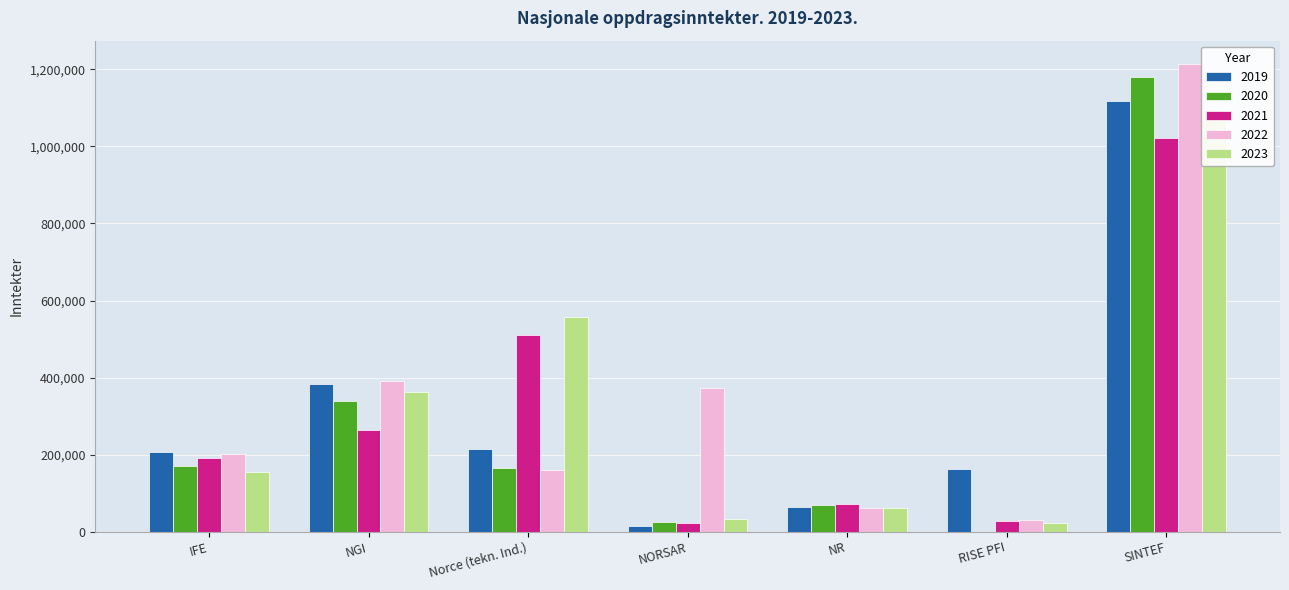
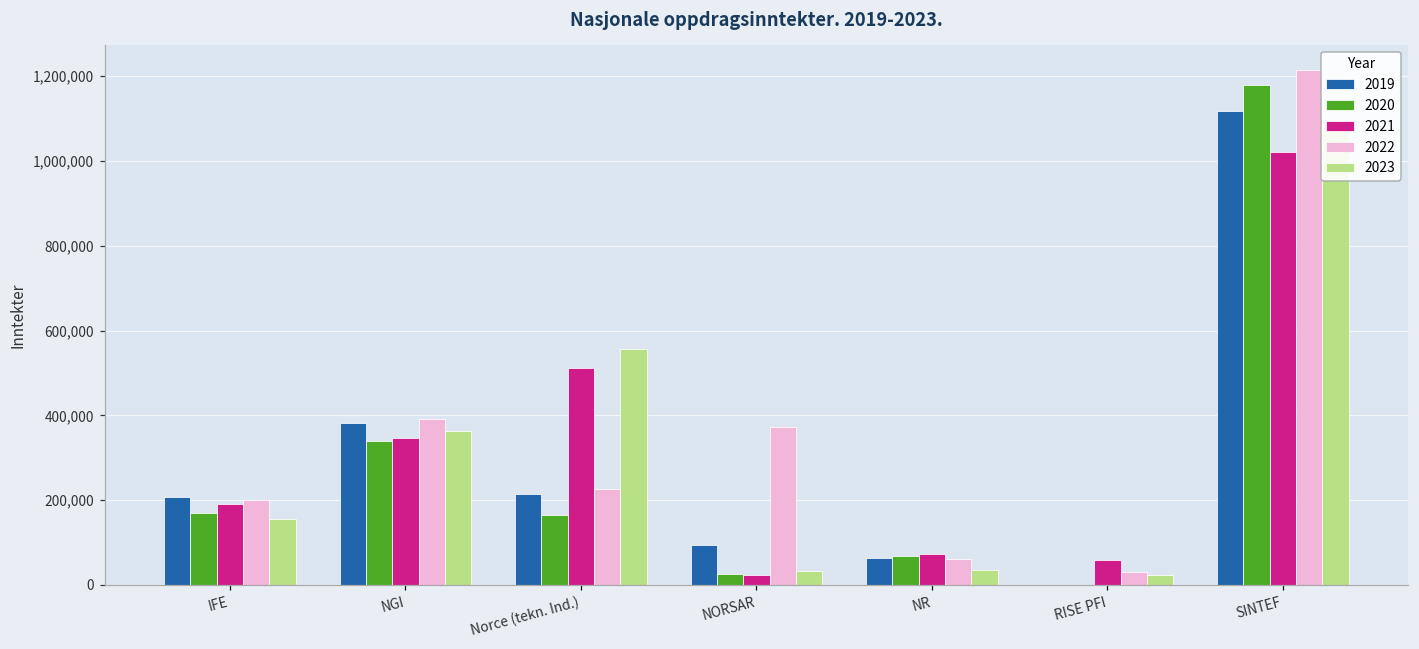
2021, NGI: 260,000 -> 350,000
2022, Norce (tekn. Ind.): 160,000 -> 230,000
2019, NORSAR: 10,000 -> 90,000
2023, NR: 60,000 -> 40,000
2019, RISE PFI: 160,000 -> 0
2021, RISE PFI: 30,000 -> 60,000
